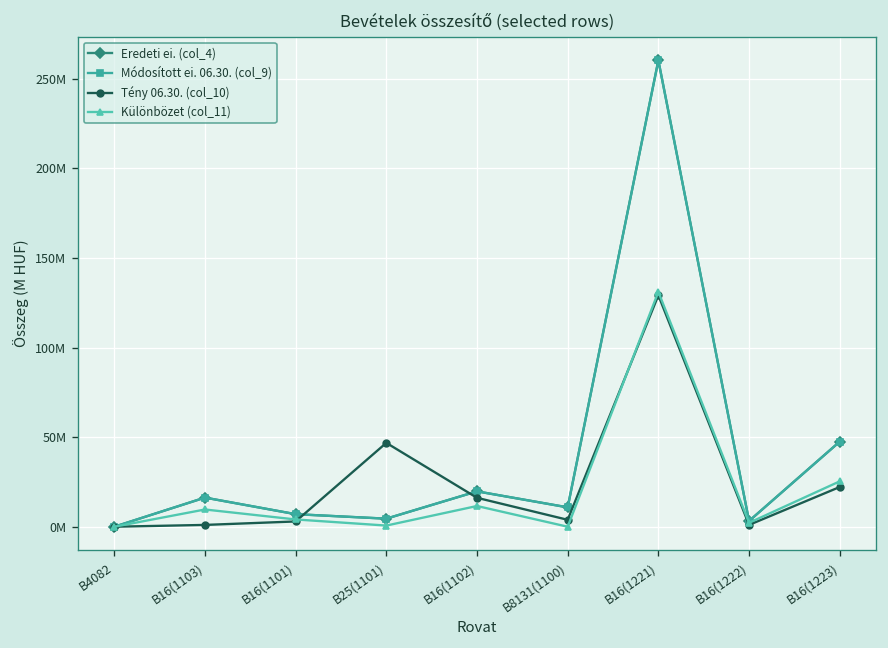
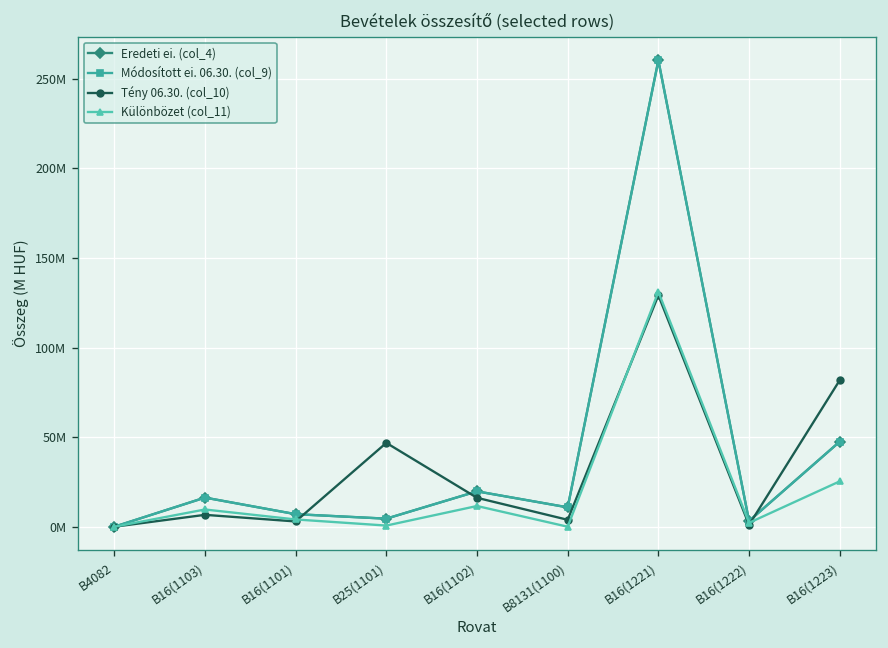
Tény 06.30. (col_10), B16(1103): 1000000 -> 7000000
Tény 06.30. (col_10), B16(1223): 22000000 -> 82000000
